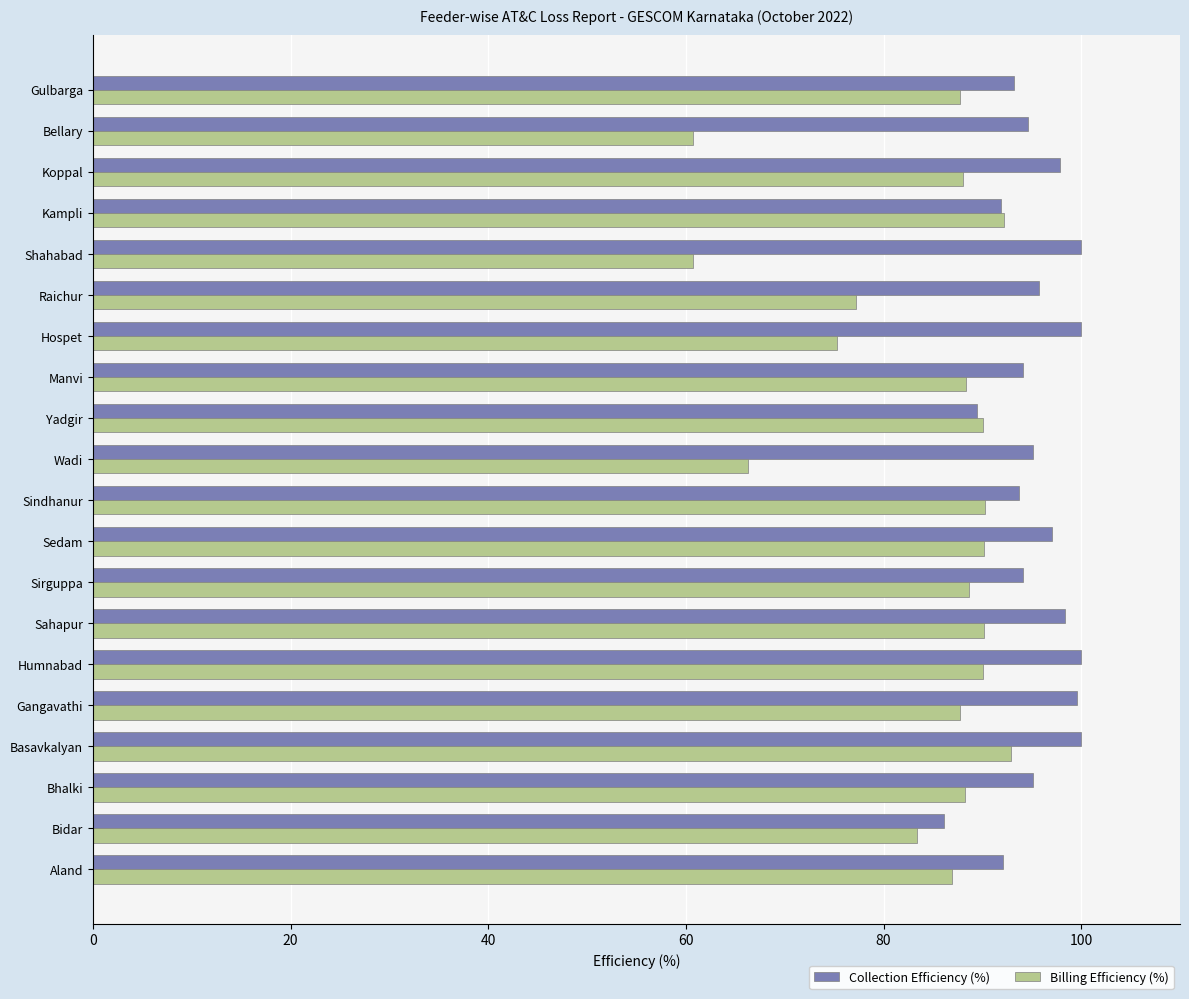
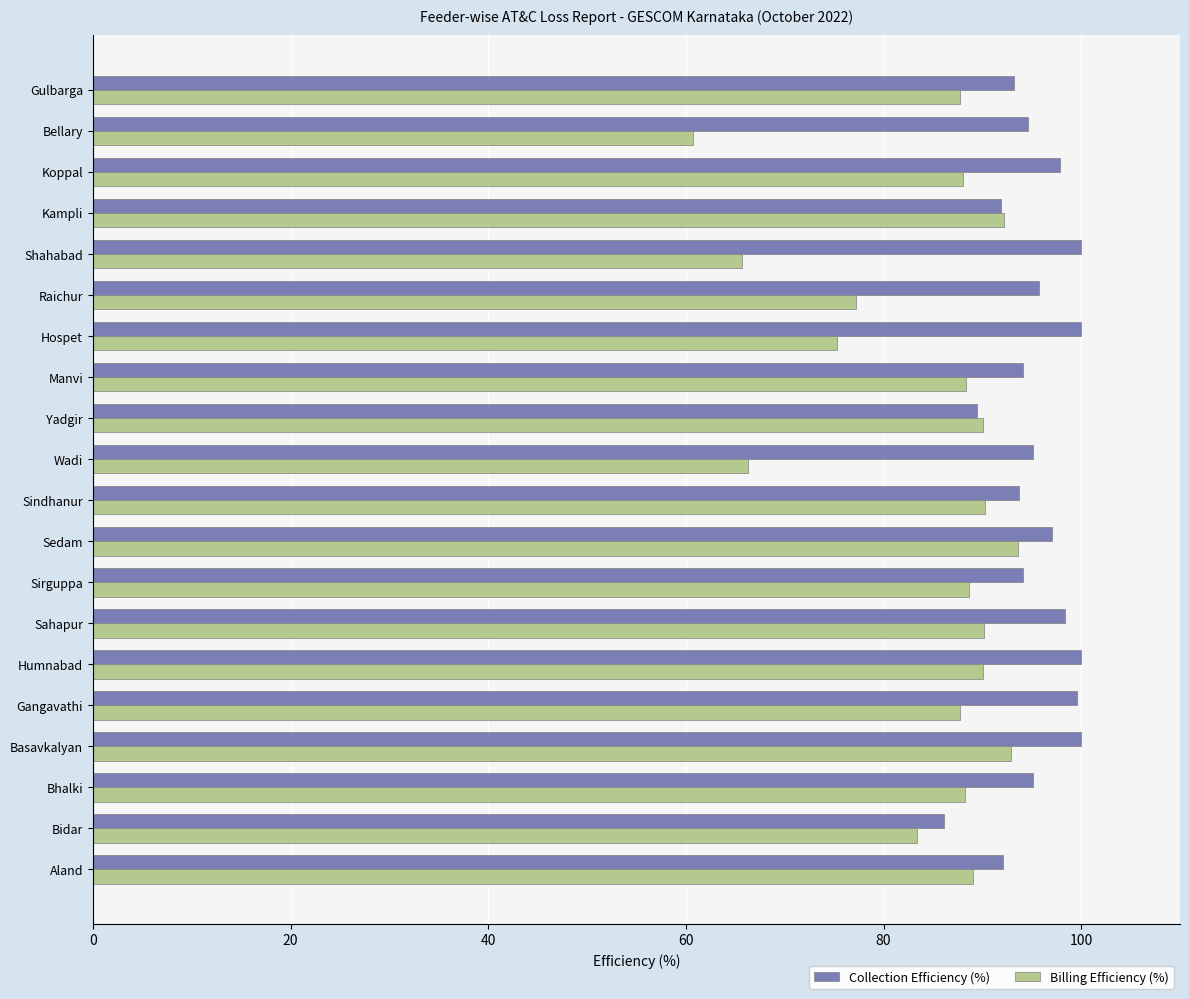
Billing Efficiency (%), Shahabad: 61 -> 66
Billing Efficiency (%), Sedam: 90 -> 94
Billing Efficiency (%), Aland: 87 -> 89
